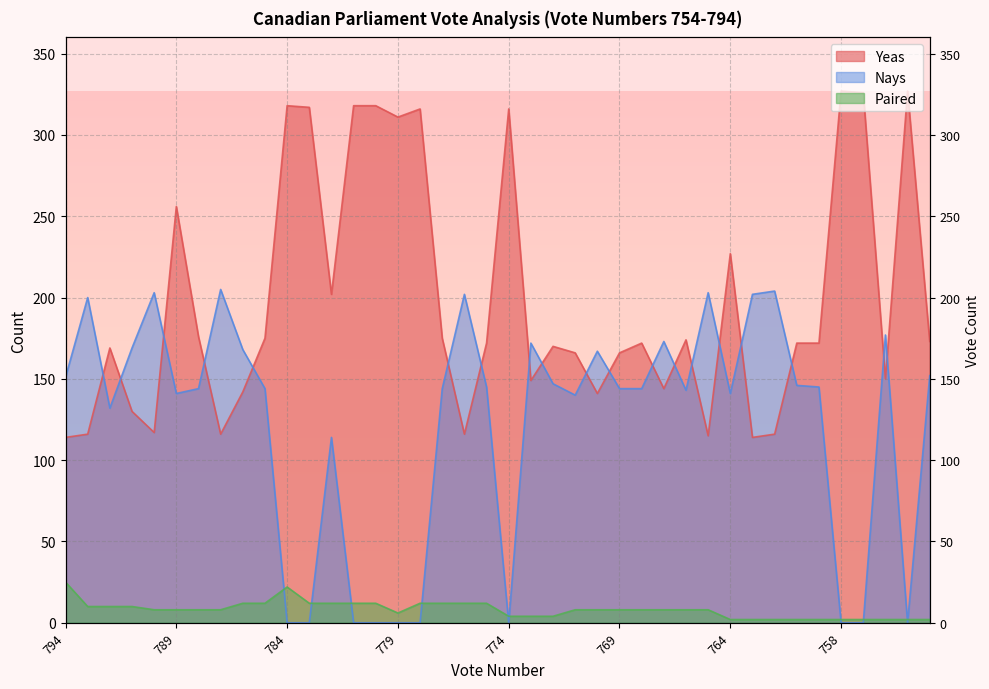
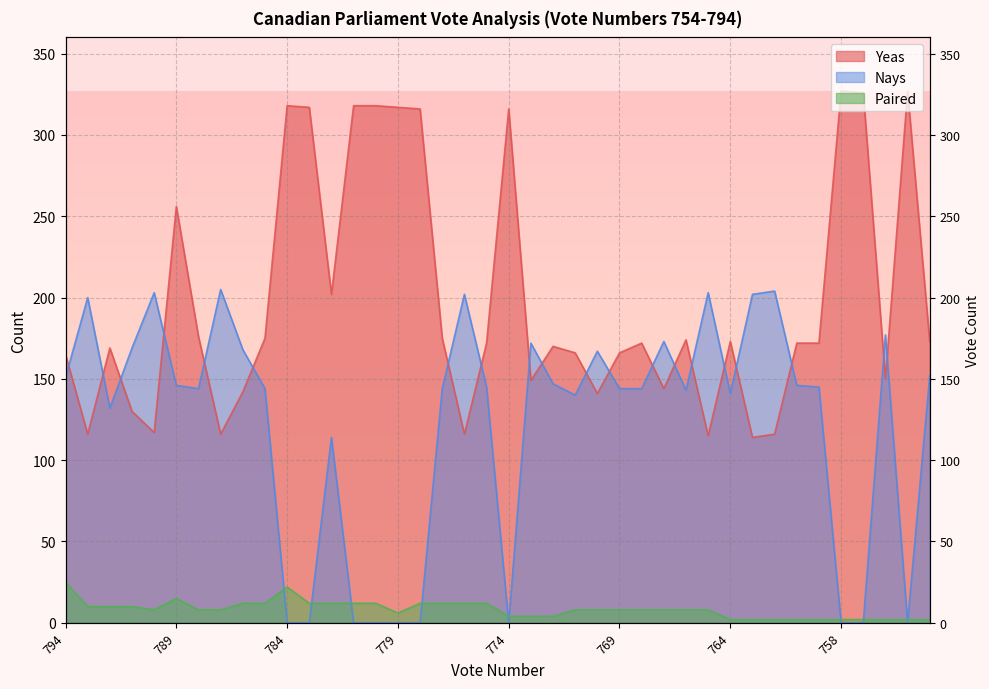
Yeas, 794: 114 -> 165
Nays, 789: 141 -> 146
Paired, 789: 8 -> 15
Yeas, 779: 311 -> 317
Yeas, 764: 227 -> 173
